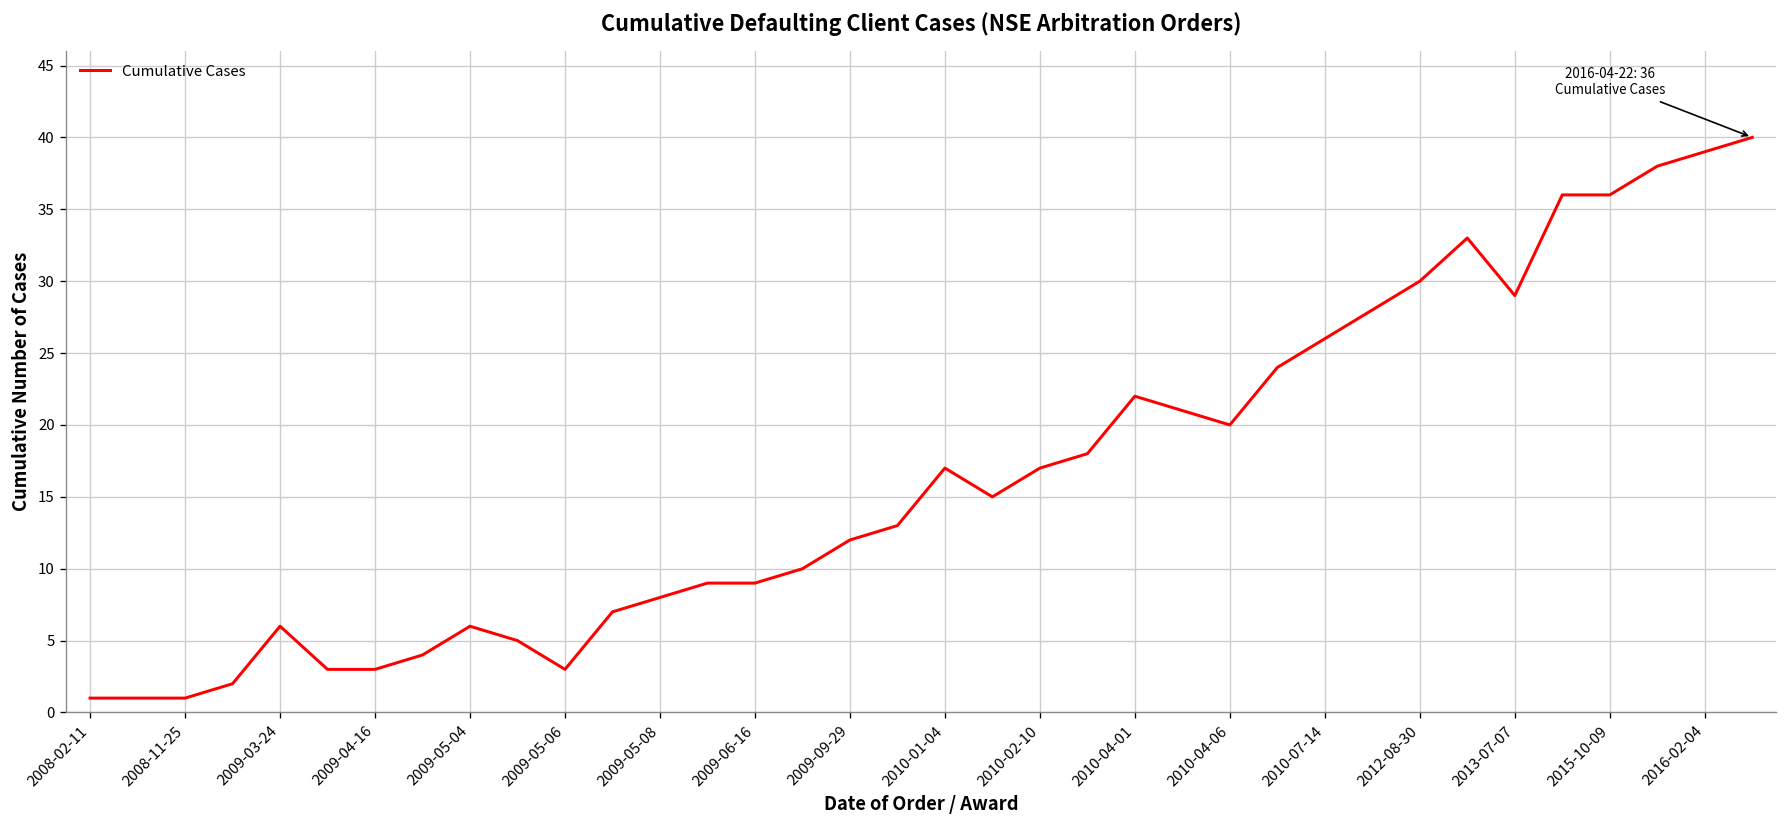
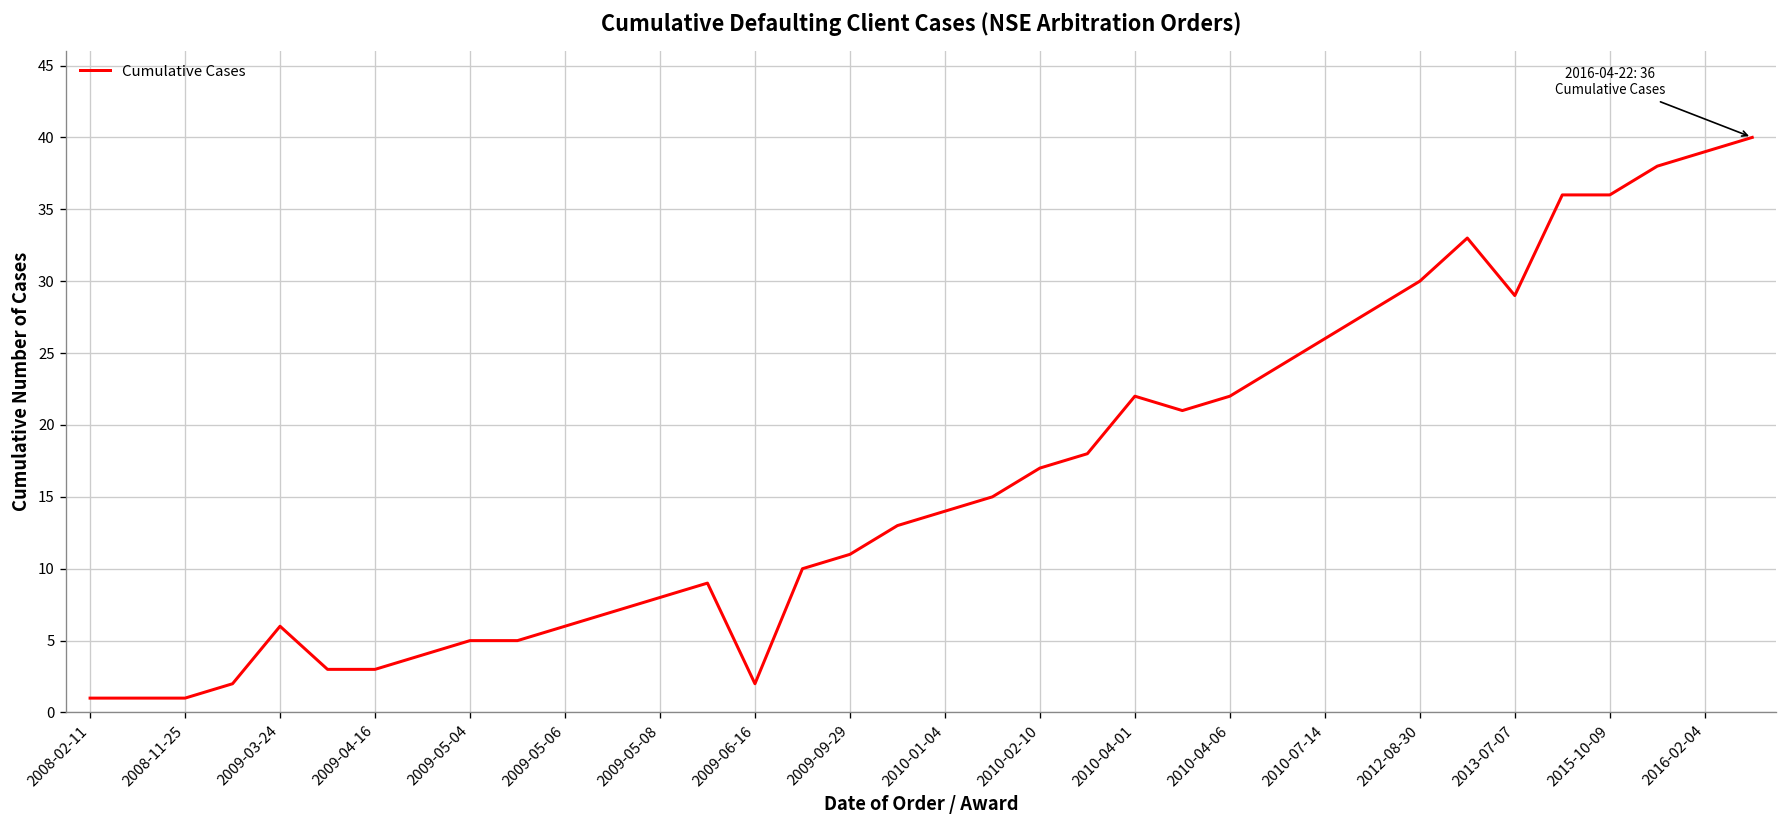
2009-05-04: 6 -> 5
2009-05-06: 3 -> 6
2009-06-16: 9 -> 2
2009-09-29: 12 -> 11
2010-01-04: 17 -> 14
2010-04-06: 20 -> 22
